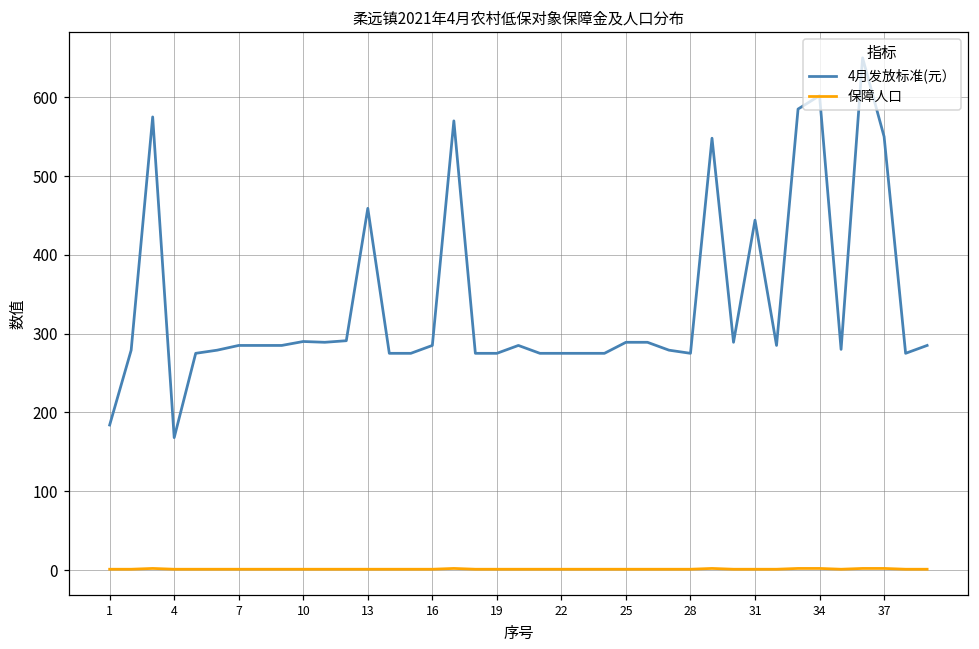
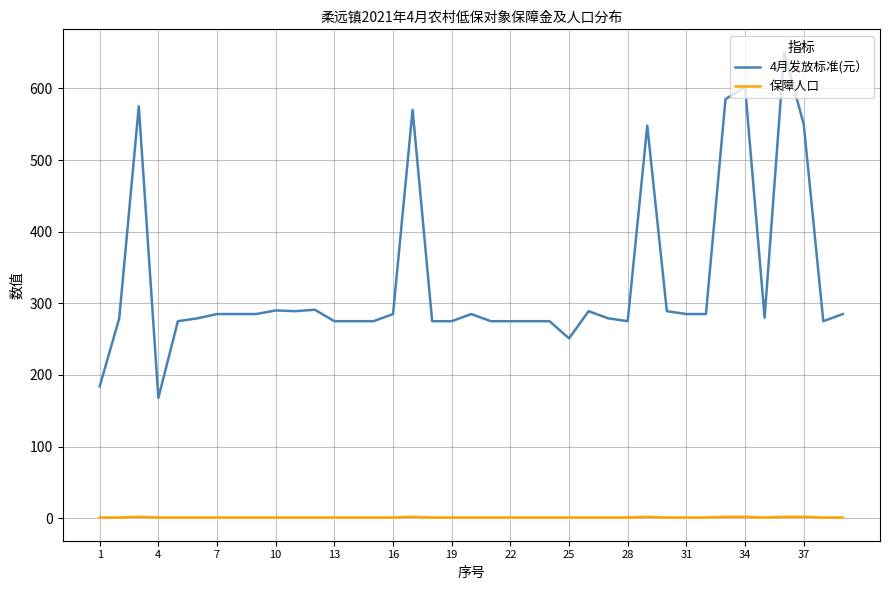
4月发放标准(元）, 13: 460 -> 280
4月发放标准(元）, 25: 290 -> 250
4月发放标准(元）, 31: 440 -> 290
